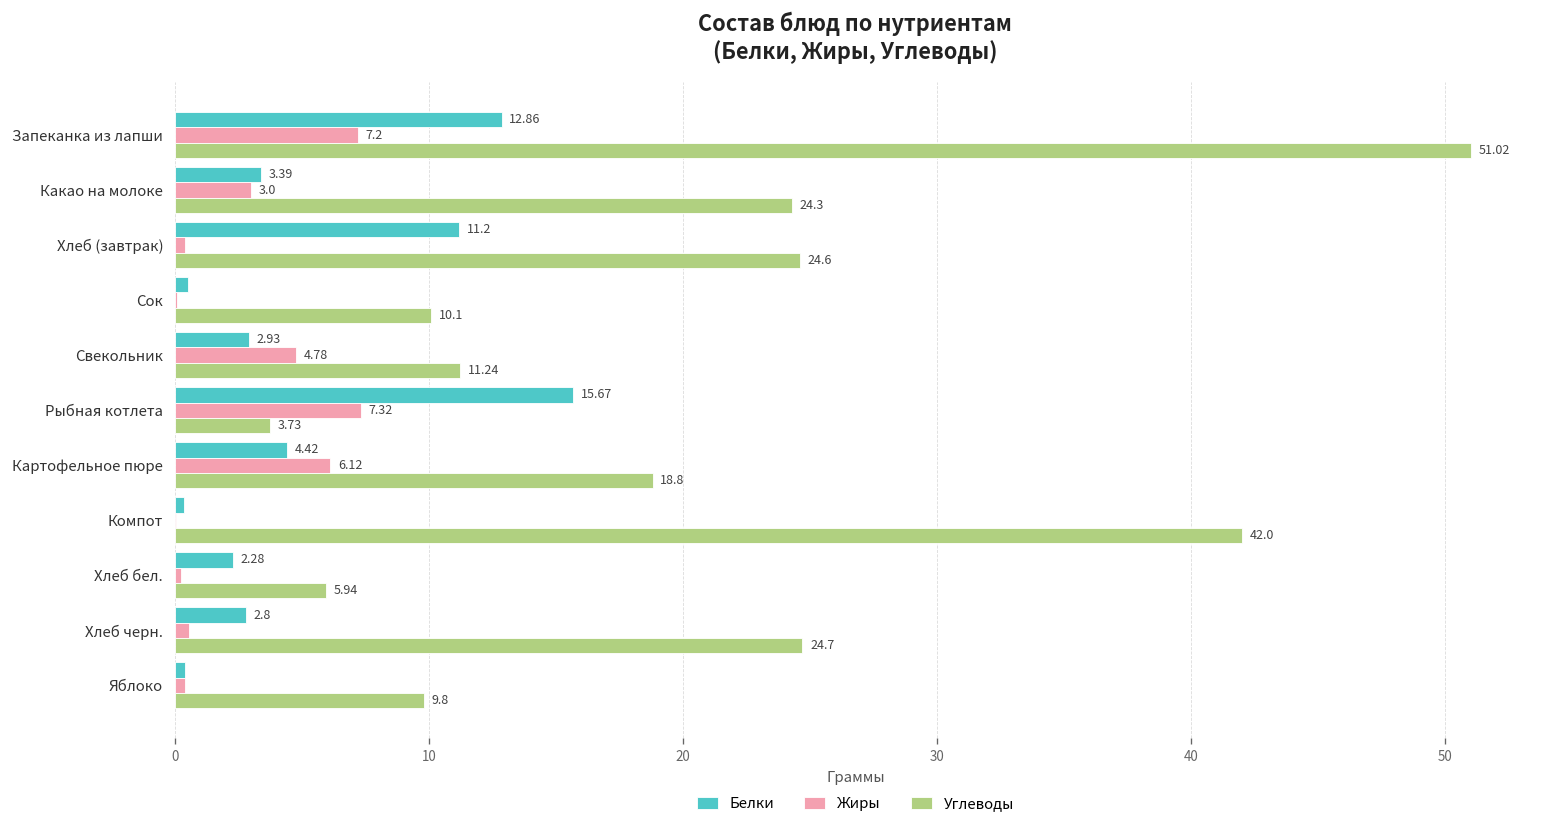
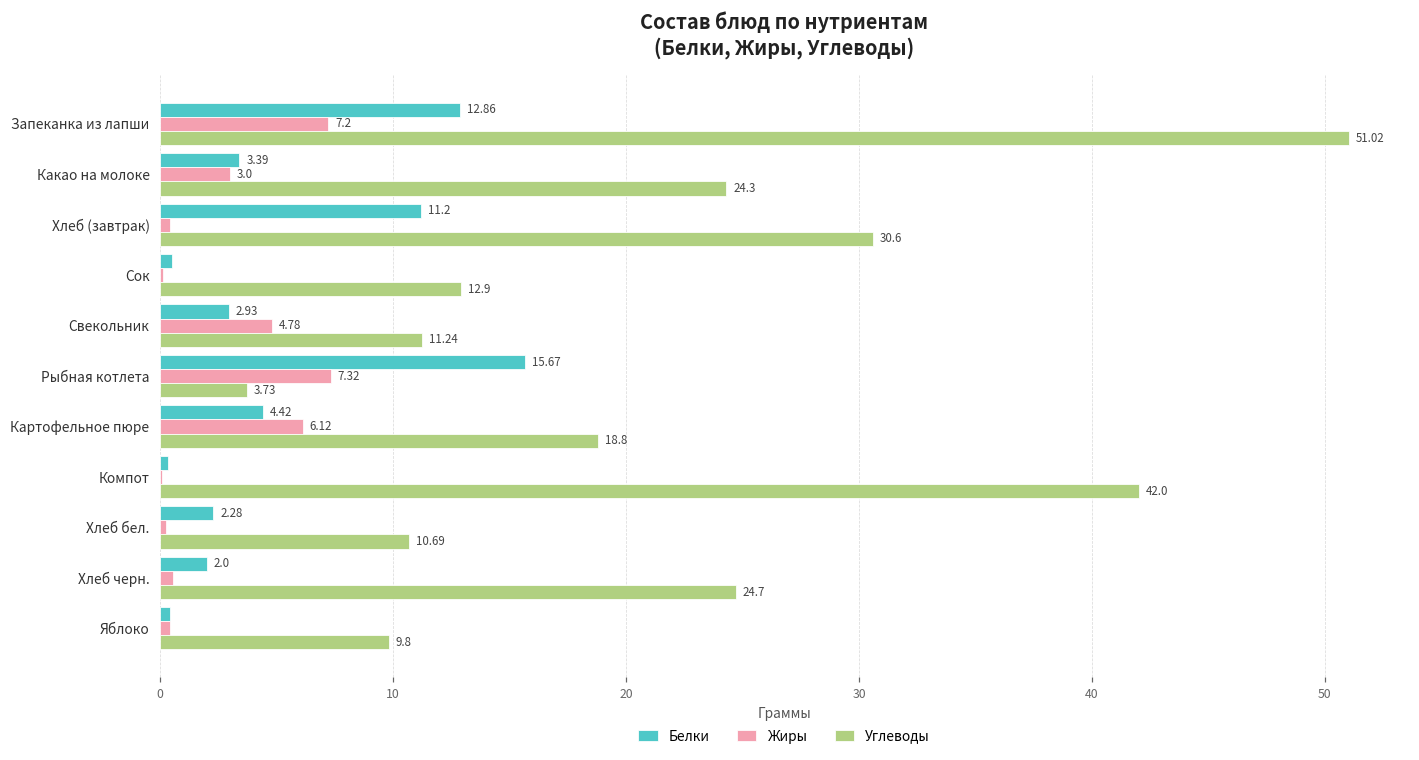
Углеводы, Хлеб (завтрак): 24.6 -> 30.6
Углеводы, Сок: 10.1 -> 12.9
Углеводы, Хлеб бел.: 5.94 -> 10.69
Белки, Хлеб черн.: 2.8 -> 2.0
